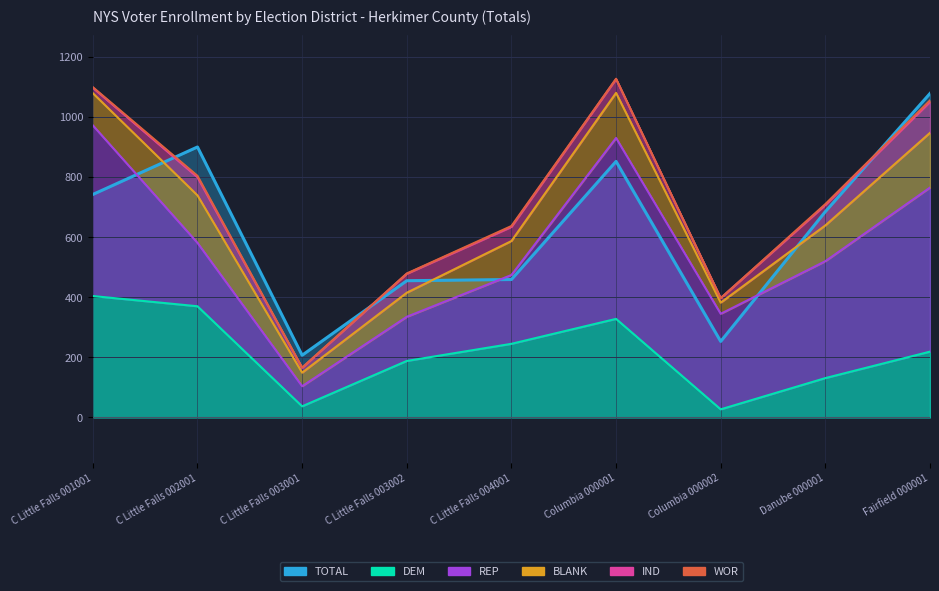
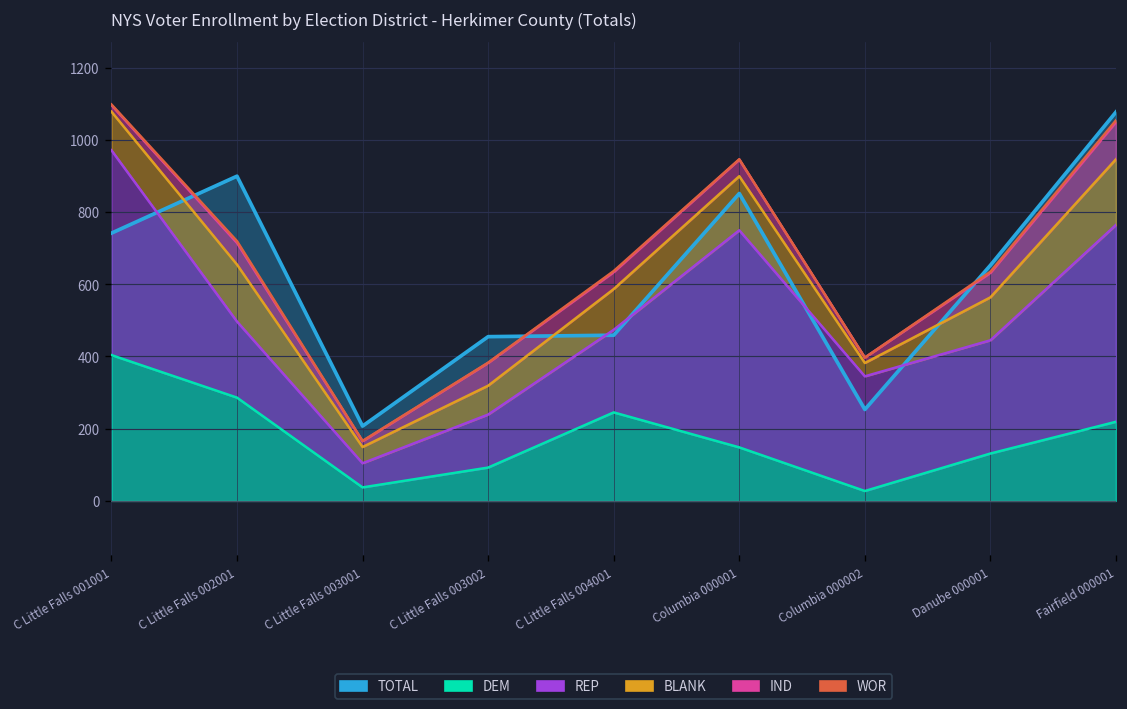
DEM, C Little Falls 002001: 370 -> 290
DEM, C Little Falls 003002: 190 -> 90
DEM, Columbia 000001: 330 -> 150
TOTAL, Danube 000001: 690 -> 650
REP, Danube 000001: 390 -> 310
